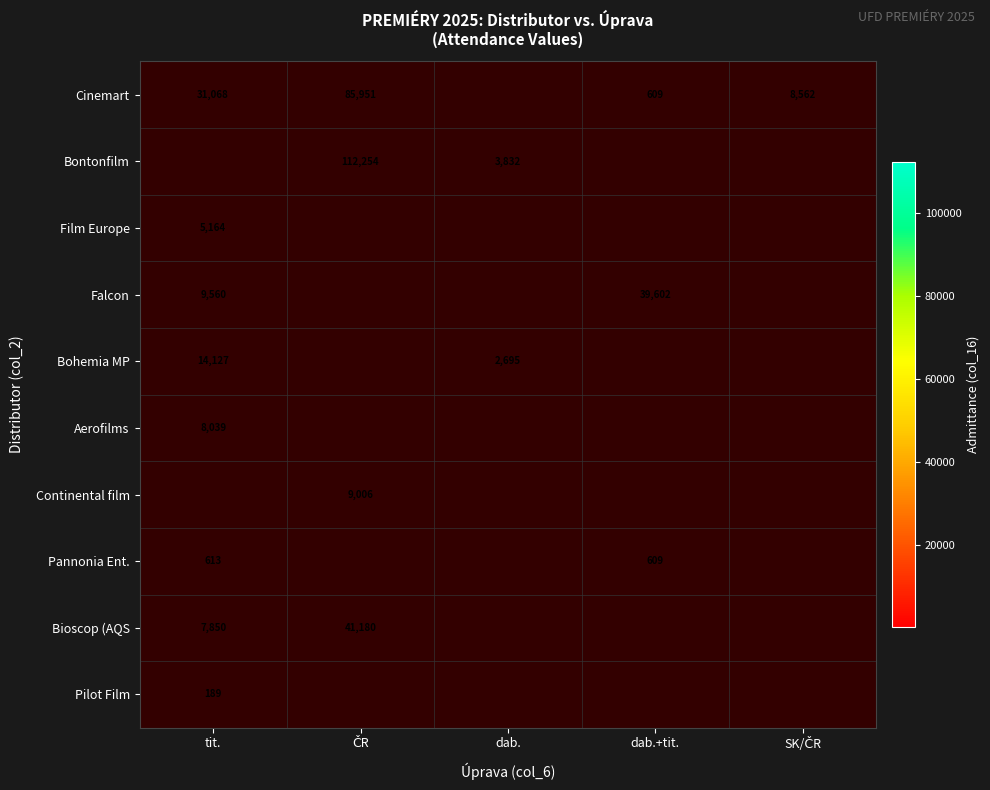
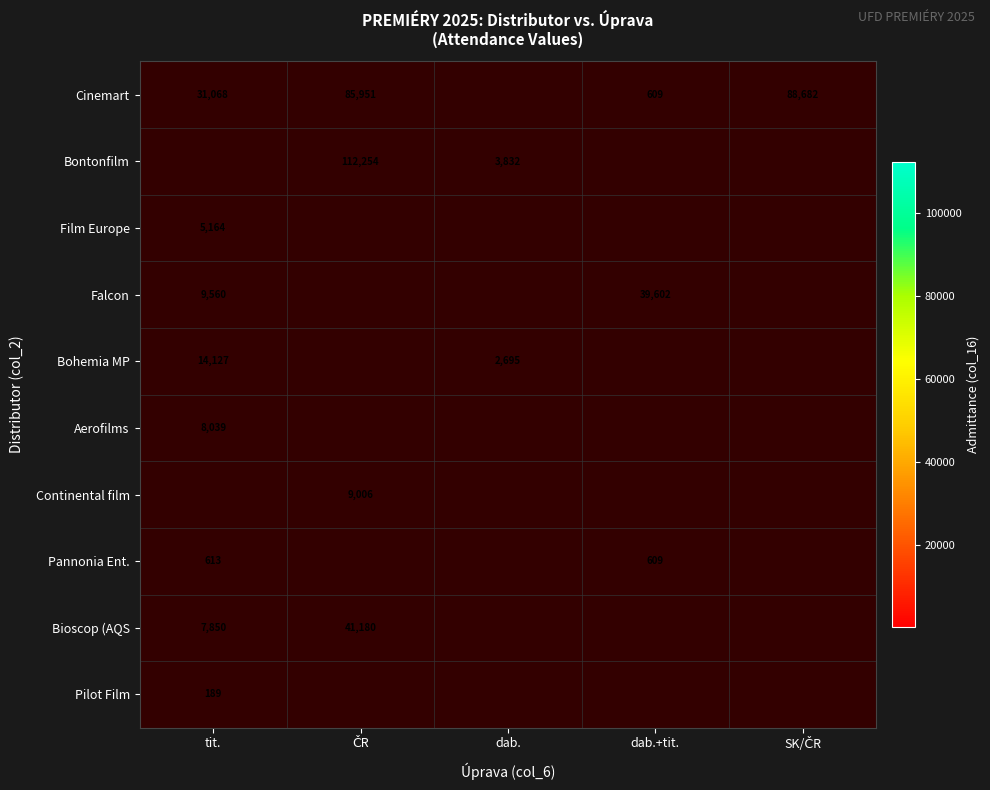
Cinemart, SK/ČR: 8,562 -> 88,682
